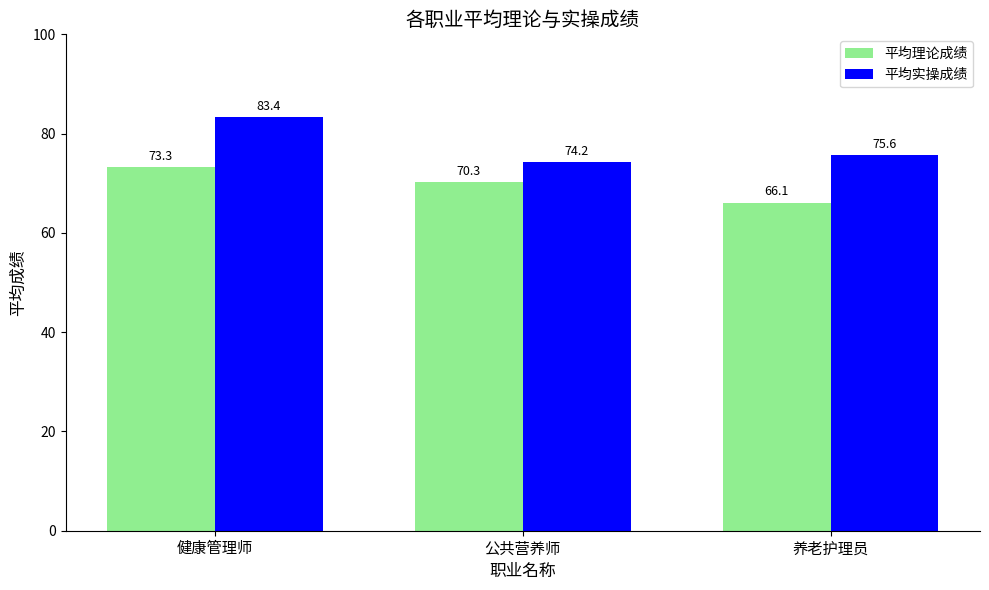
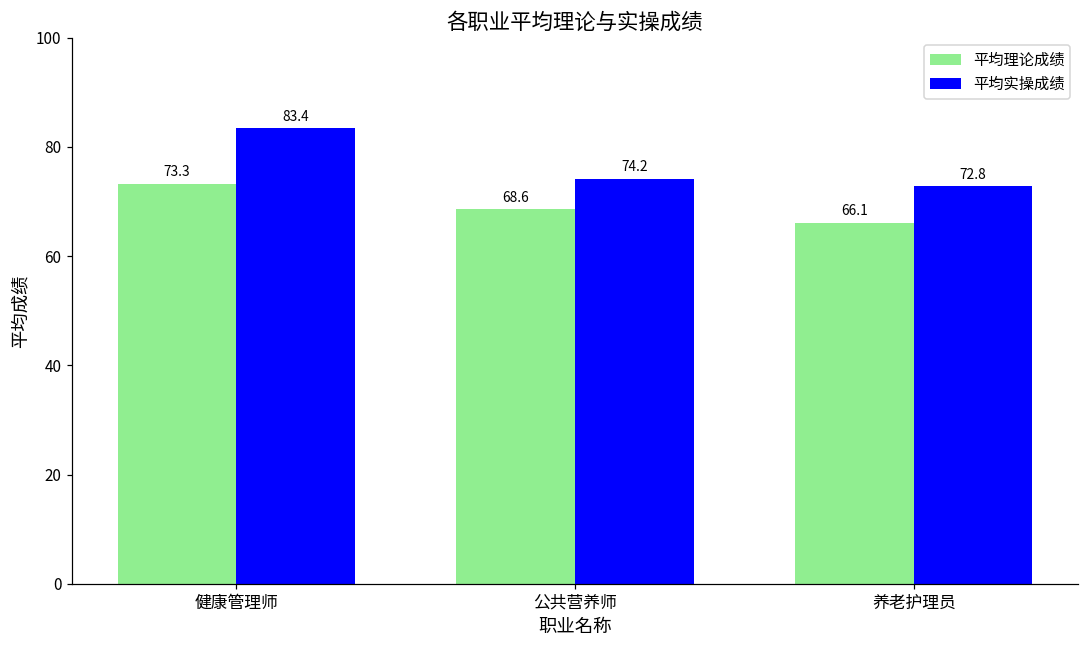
平均理论成绩, 公共营养师: 70.3 -> 68.6
平均实操成绩, 养老护理员: 75.6 -> 72.8
